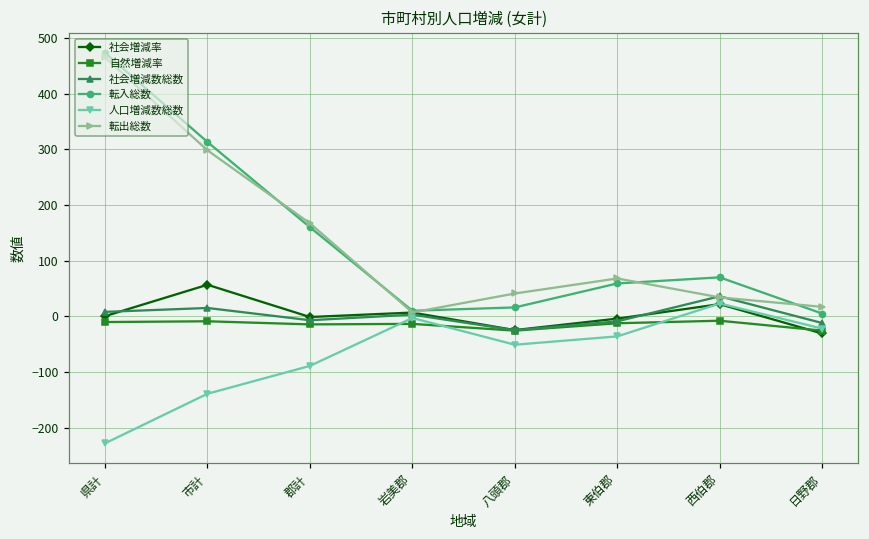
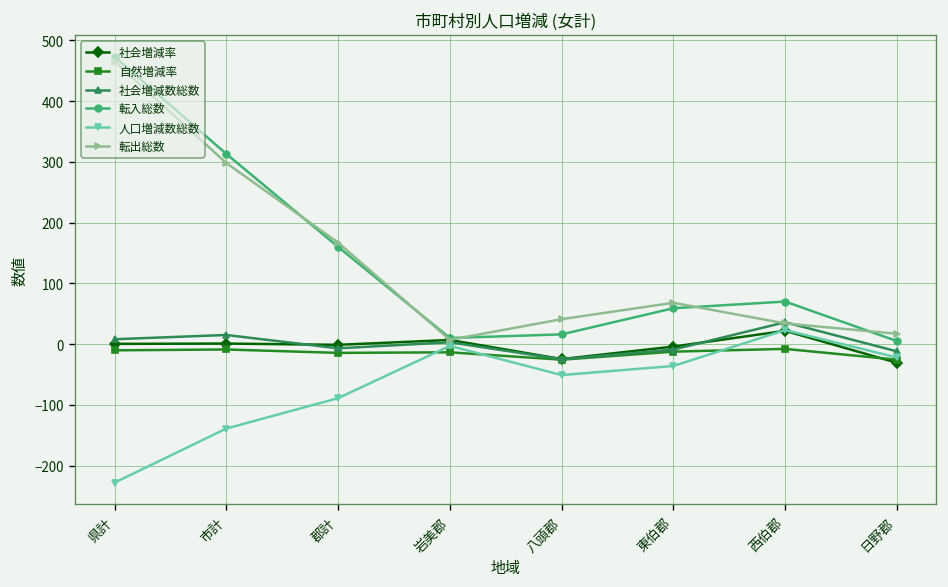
社会増減率, 市計: 60 -> 0
